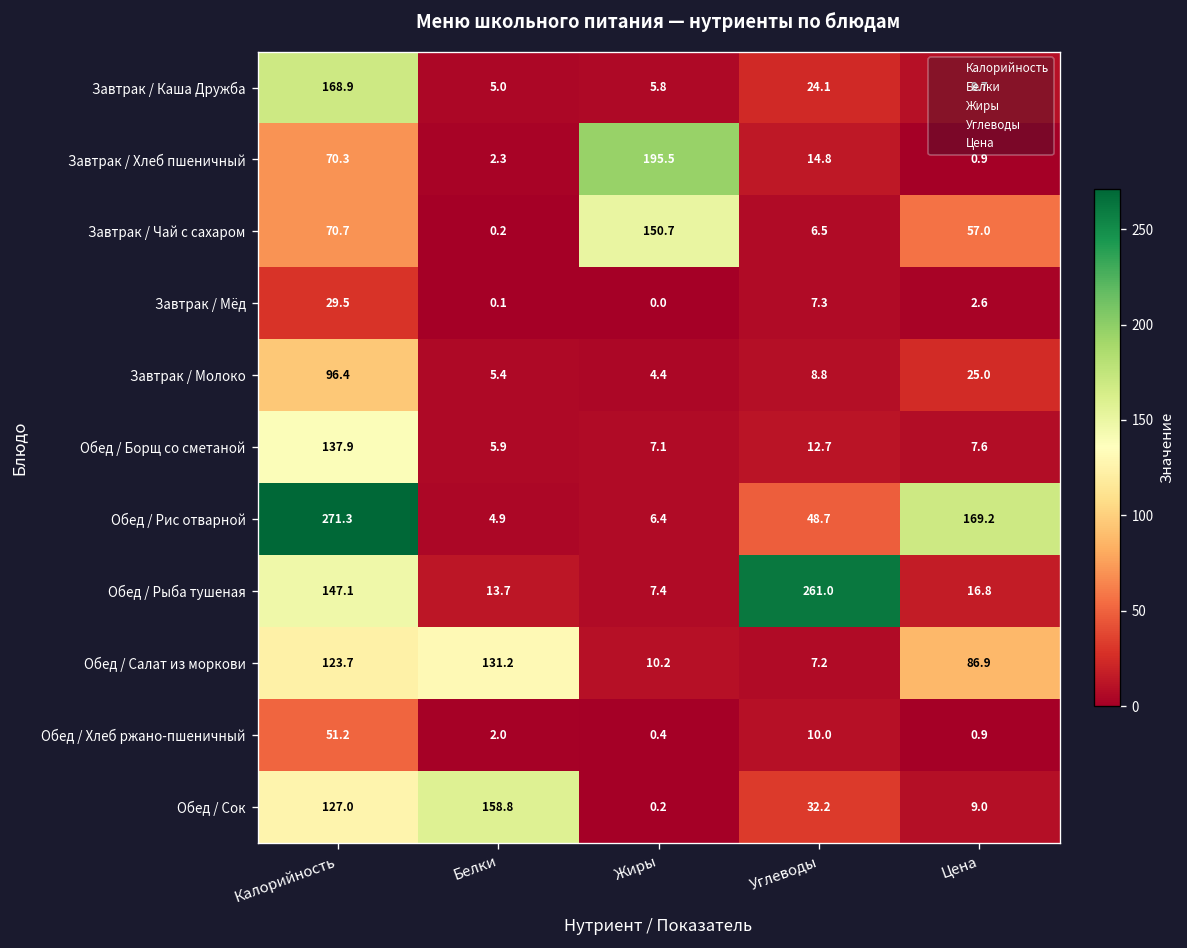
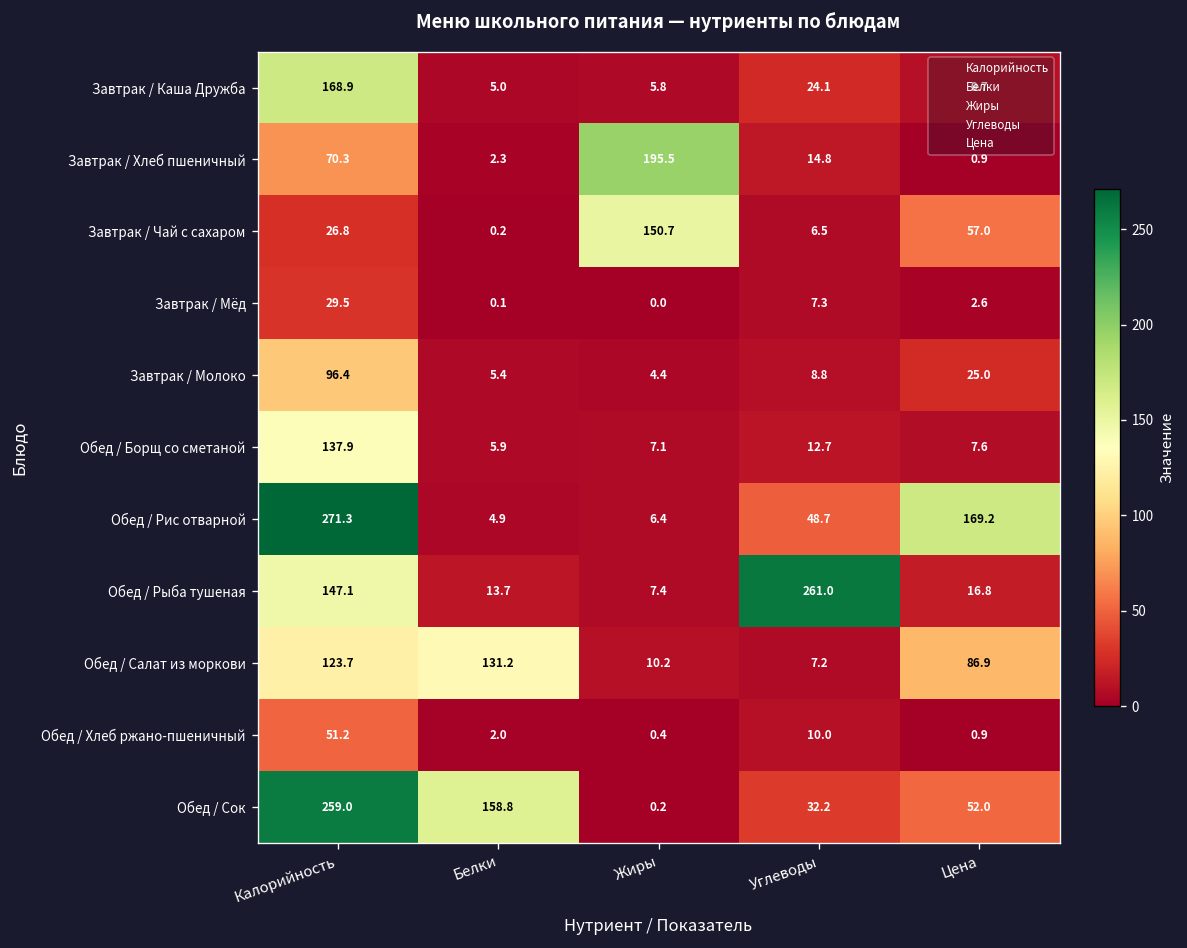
Завтрак / Чай с сахаром, Калорийность: 70.7 -> 26.8
Обед / Сок, Калорийность: 127.0 -> 259.0
Обед / Сок, Цена: 9.0 -> 52.0
